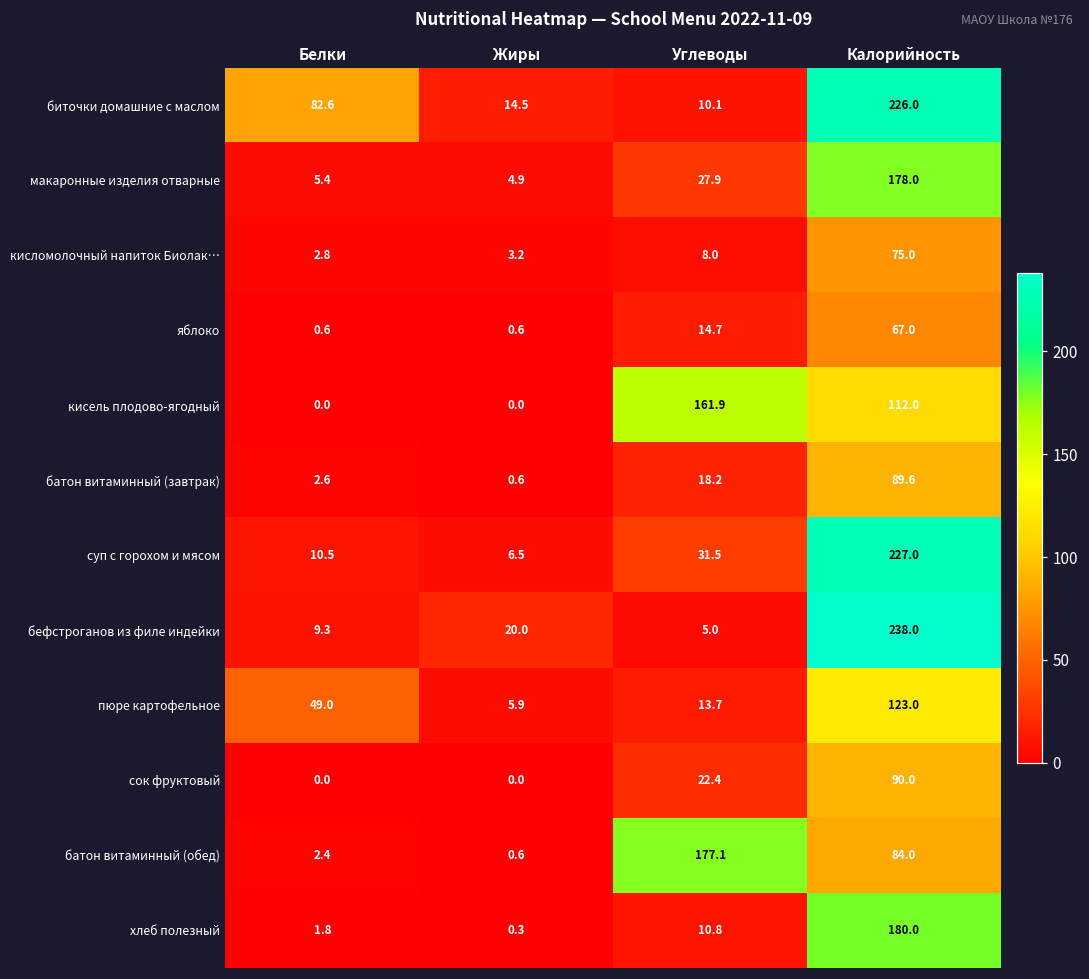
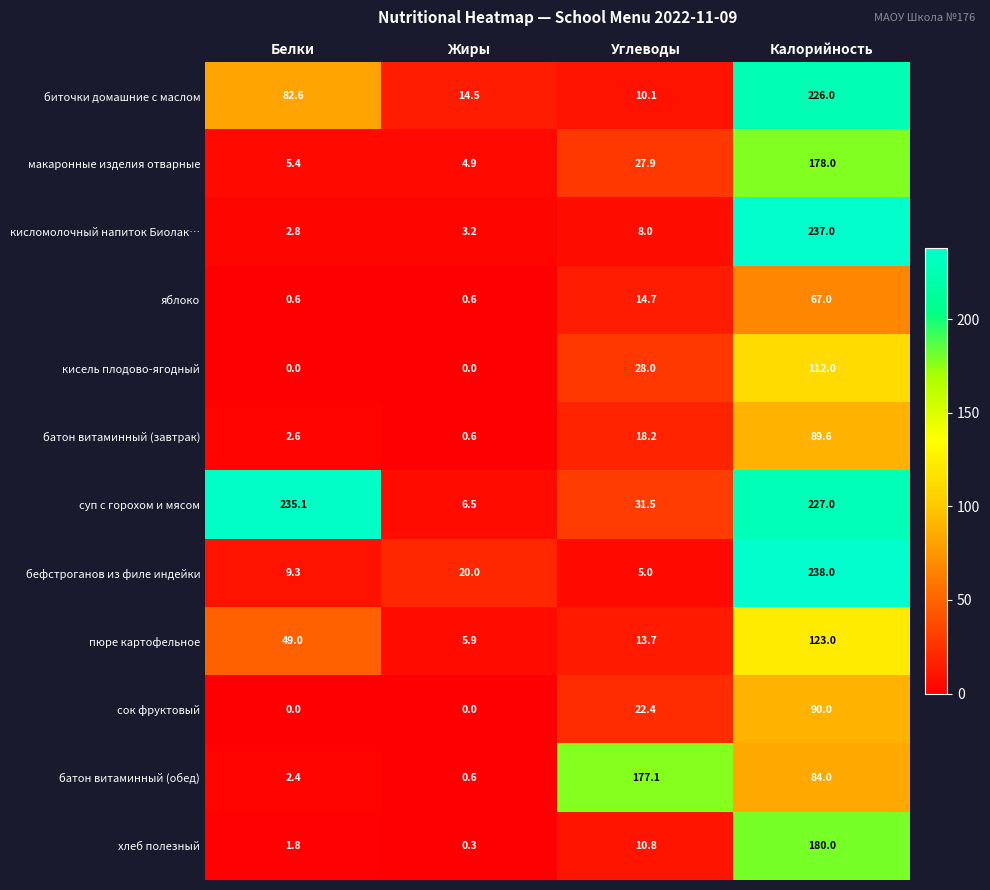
кисломолочный напиток Биолак…, Калорийность: 75.0 -> 237.0
кисель плодово-ягодный, Углеводы: 161.9 -> 28.0
суп с горохом и мясом, Белки: 10.5 -> 235.1
